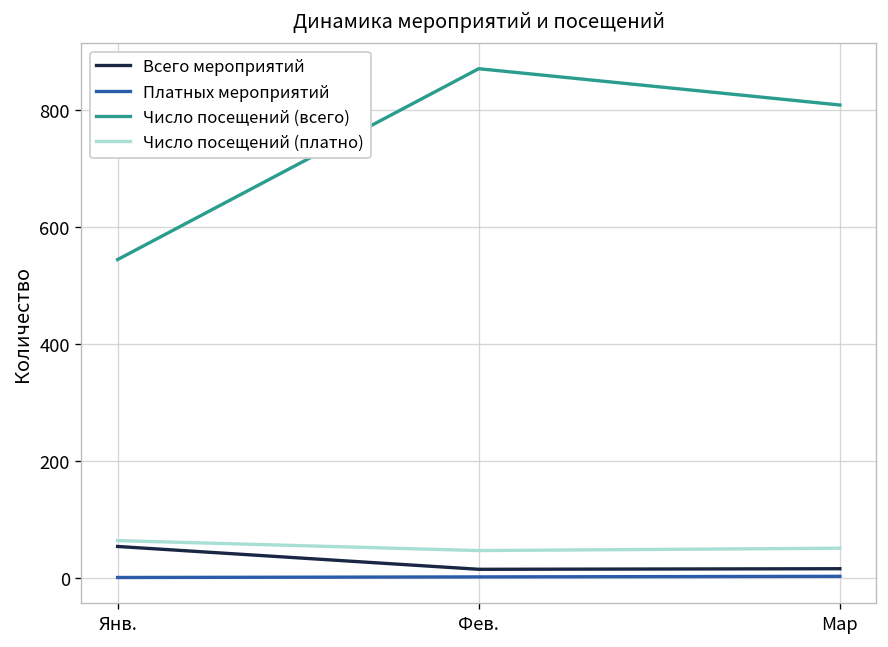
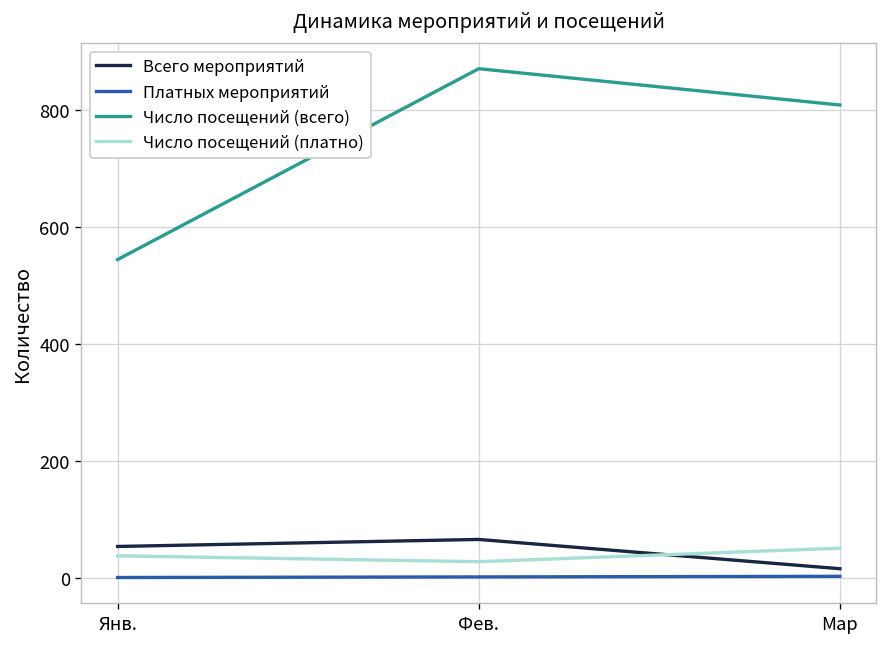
Число посещений (платно), Янв.: 60 -> 40
Всего мероприятий, Фев.: 20 -> 70
Число посещений (платно), Фев.: 50 -> 30
